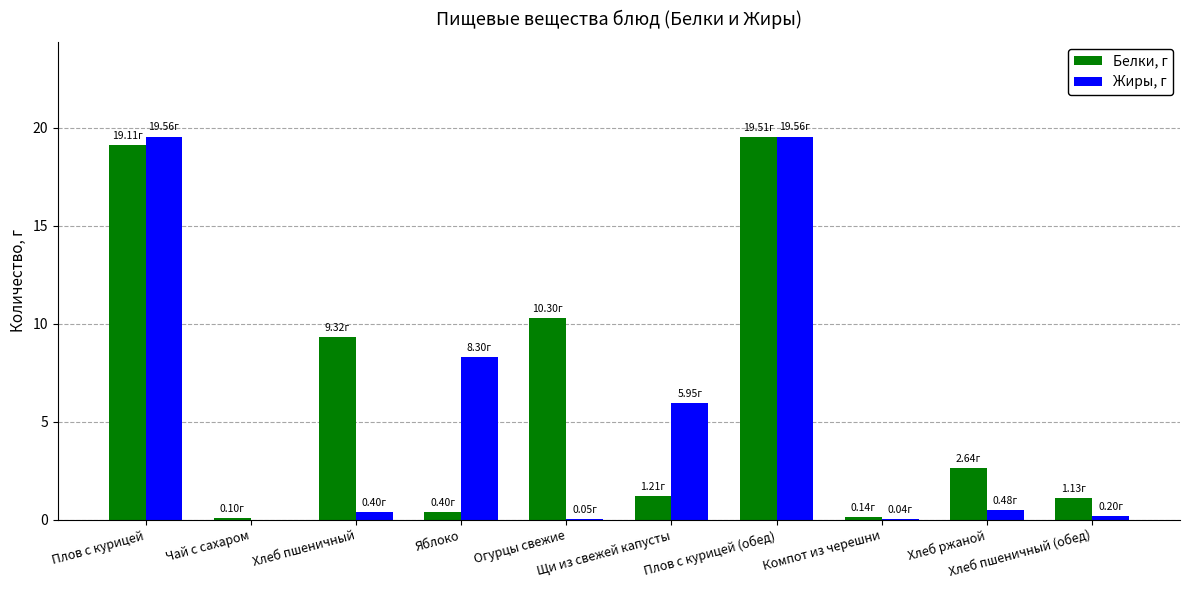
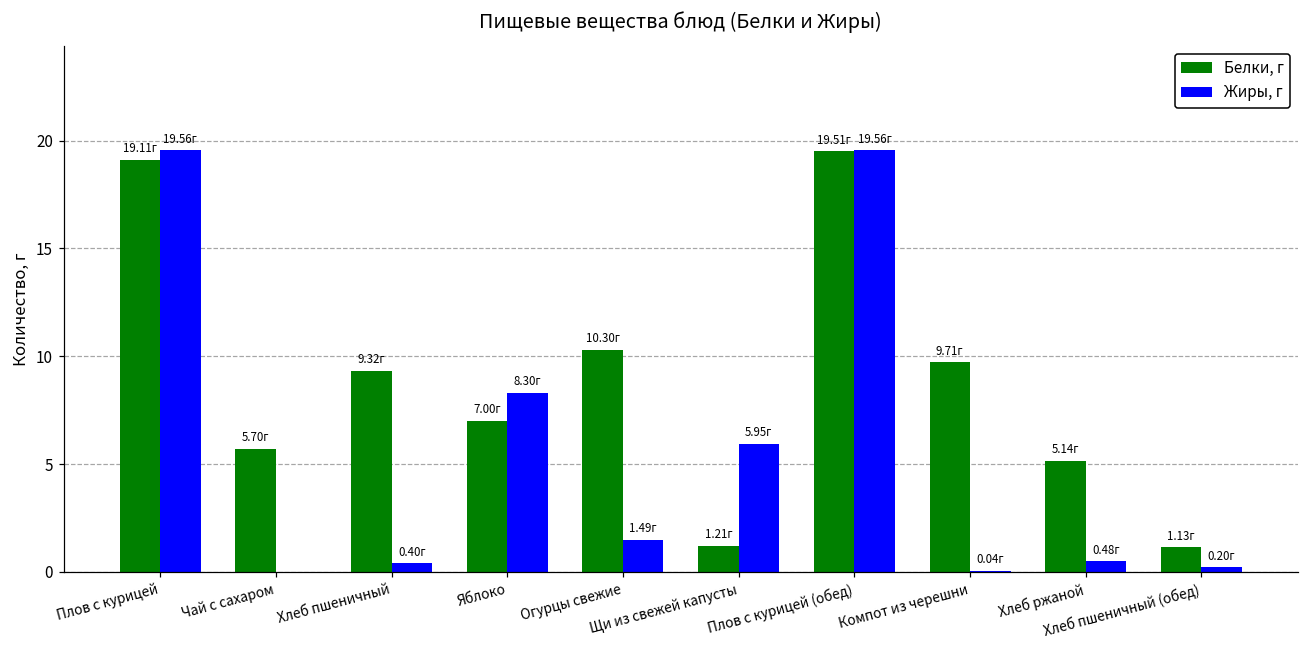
Белки, г, Чай с сахаром: 0.10г -> 5.70г
Белки, г, Яблоко: 0.40г -> 7.00г
Жиры, г, Огурцы свежие: 0.05г -> 1.49г
Белки, г, Компот из черешни: 0.14г -> 9.71г
Белки, г, Хлеб ржаной: 2.64г -> 5.14г
